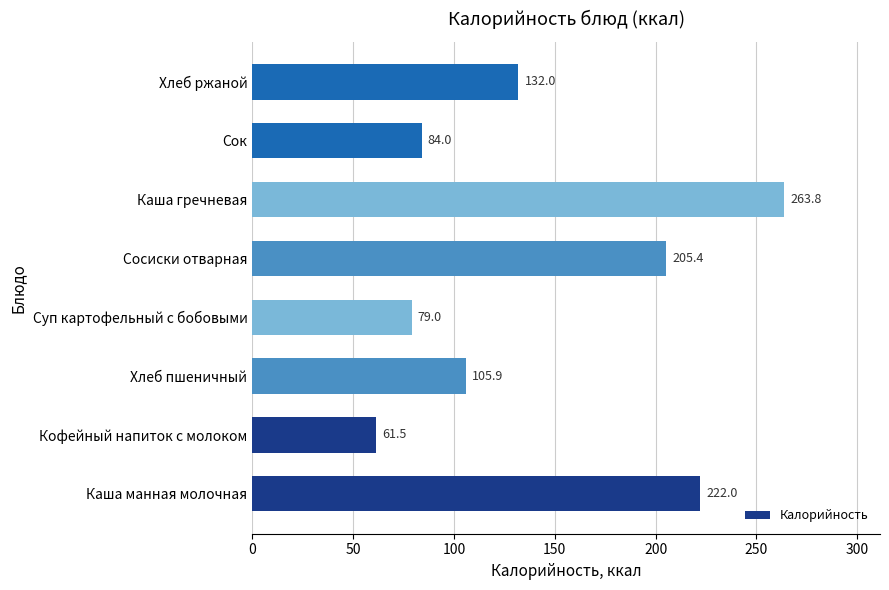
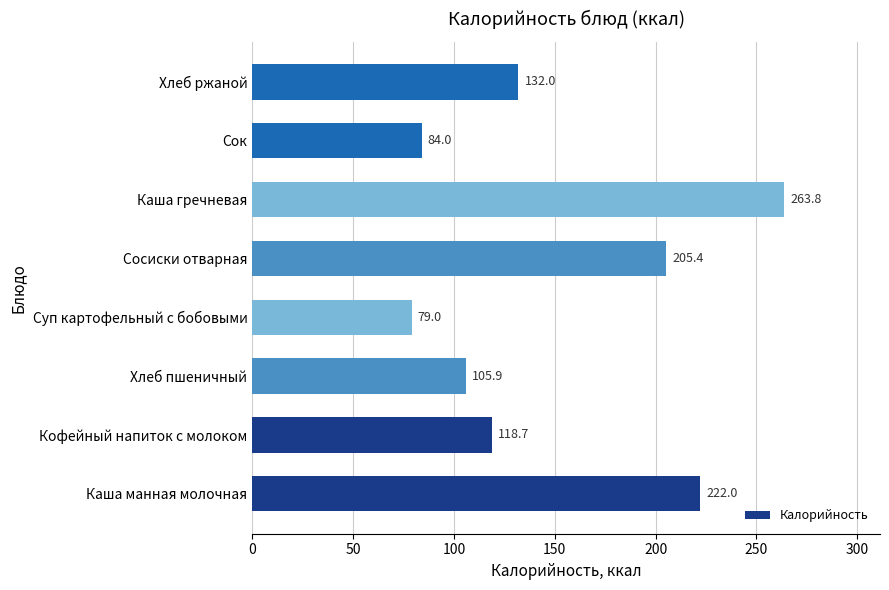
Кофейный напиток с молоком: 61.5 -> 118.7
